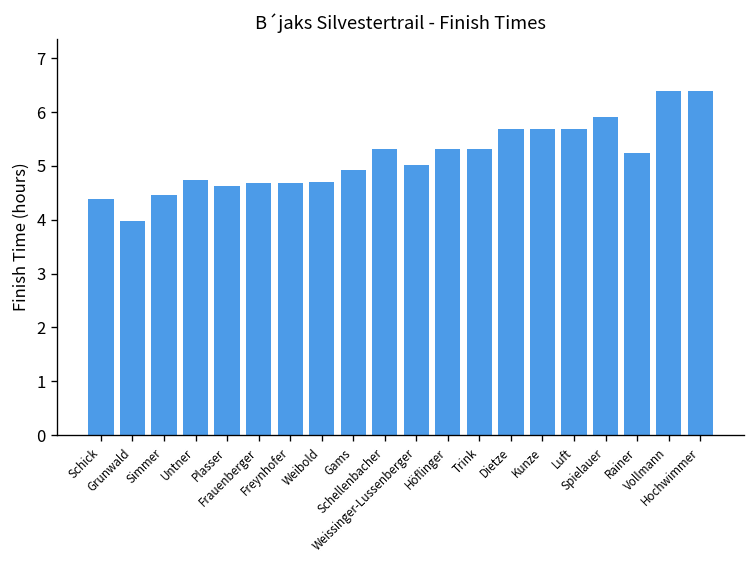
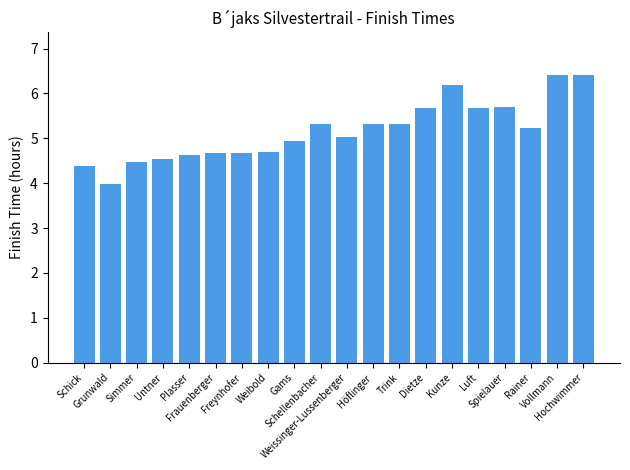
Untner: 4.7 -> 4.5
Kunze: 5.7 -> 6.2
Spielauer: 5.9 -> 5.7
